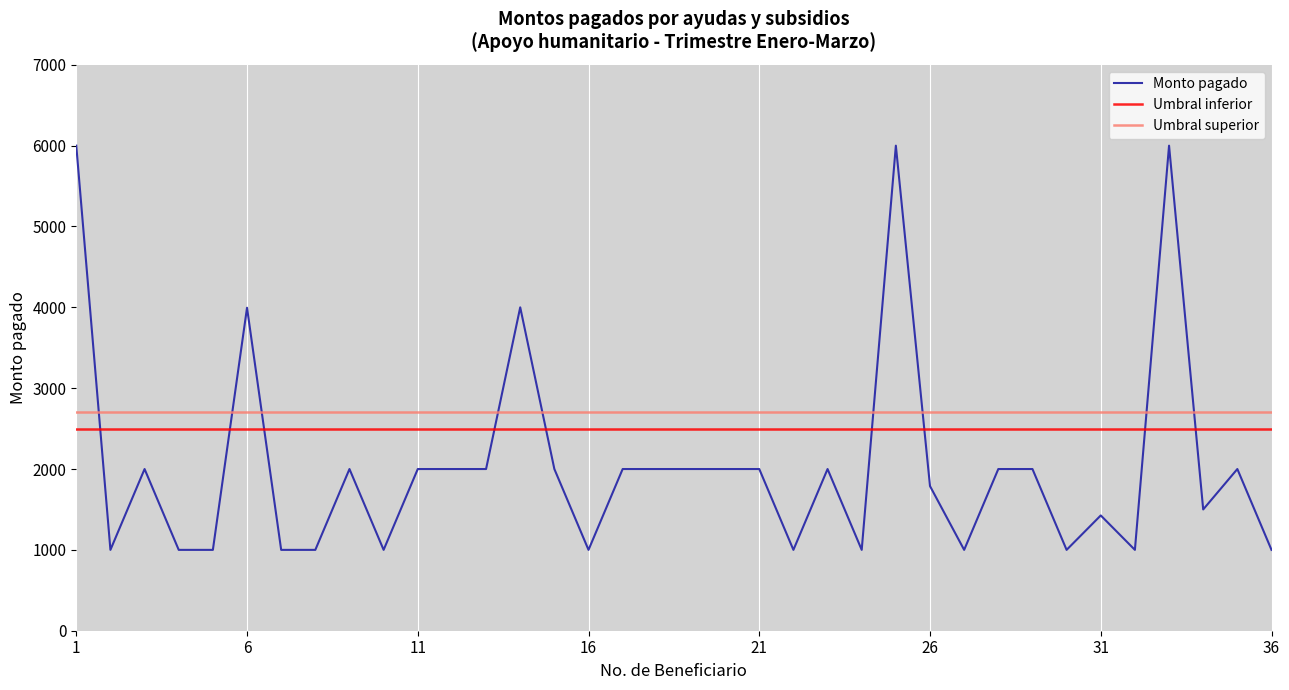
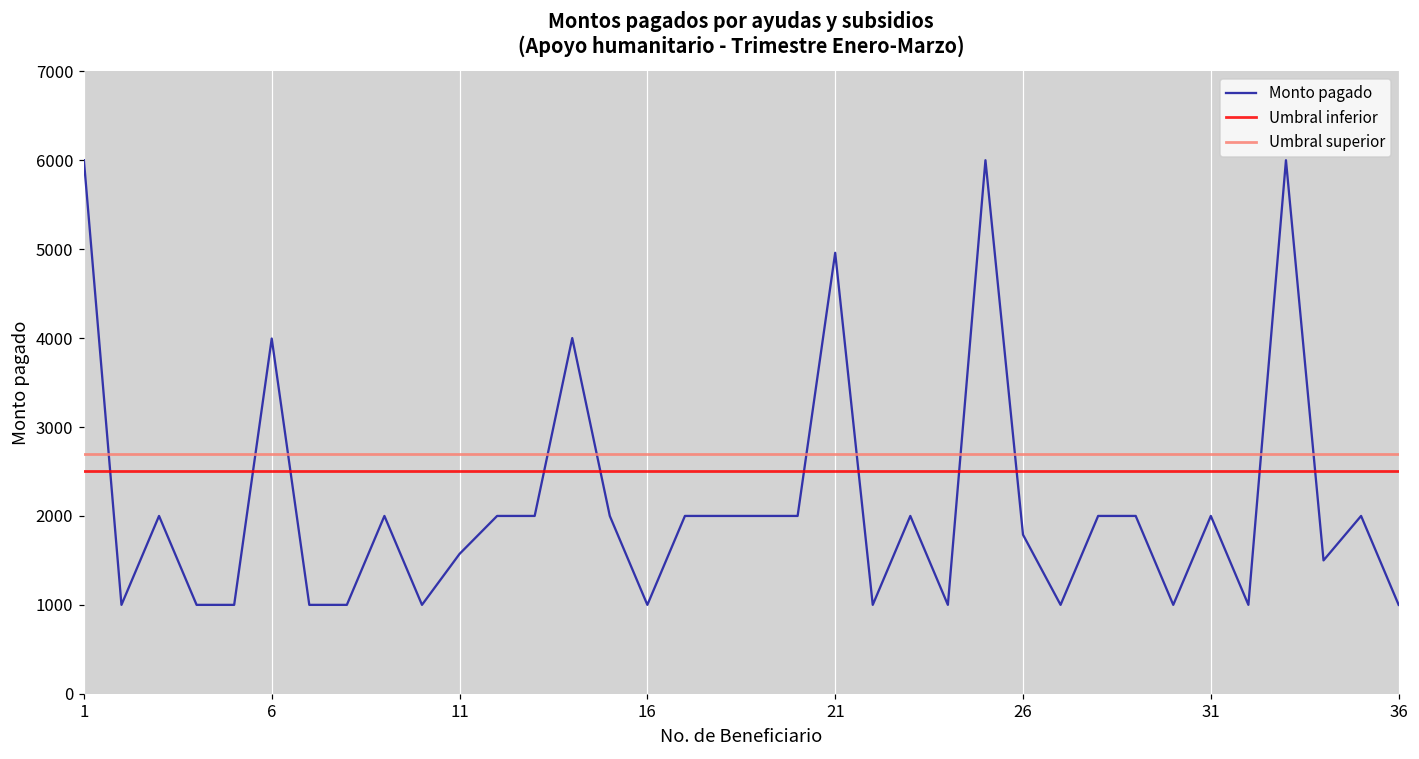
11: 2000 -> 1600
21: 2000 -> 5000
31: 1400 -> 2000
